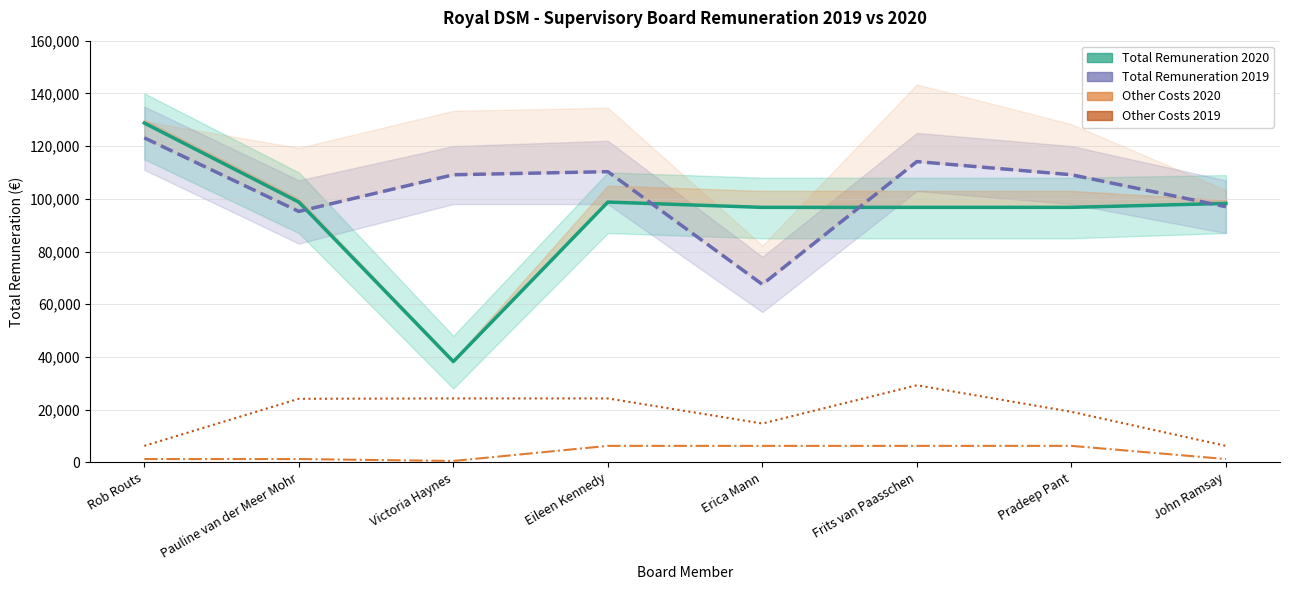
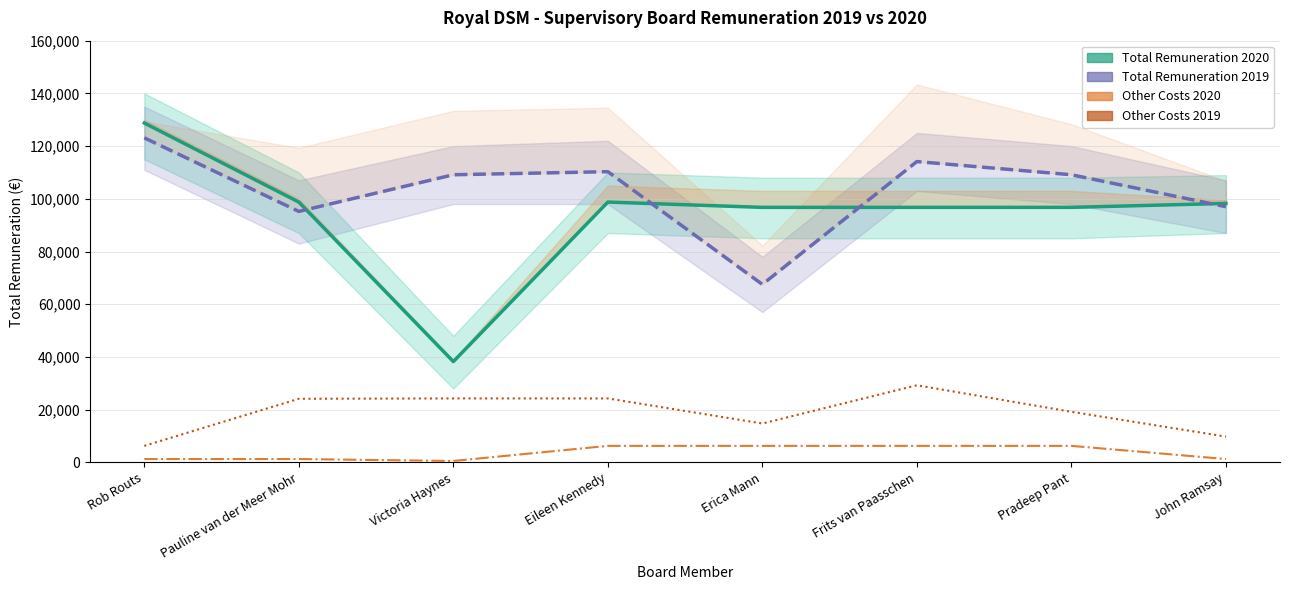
Other Costs 2019, John Ramsay: 6,000 -> 10,000
